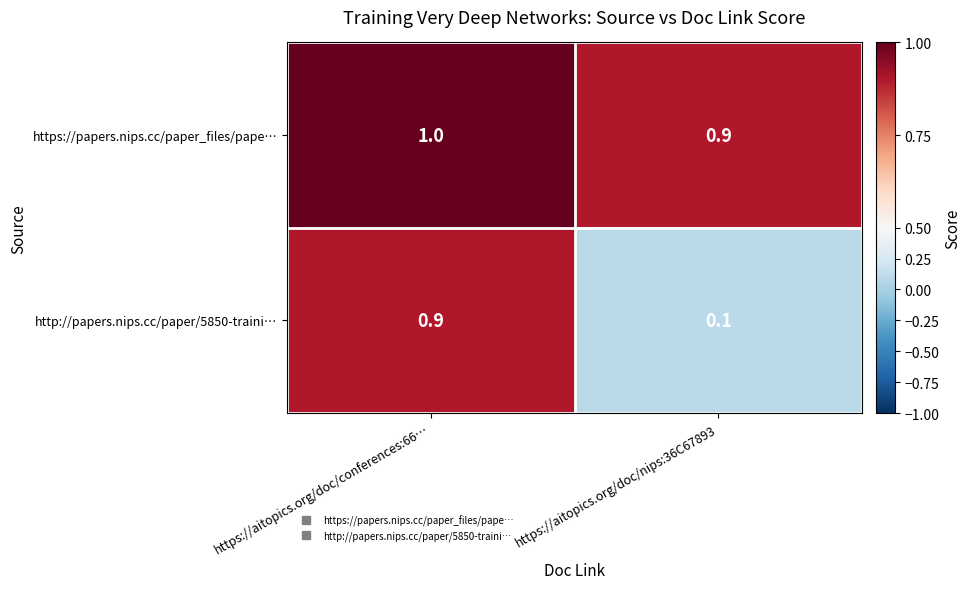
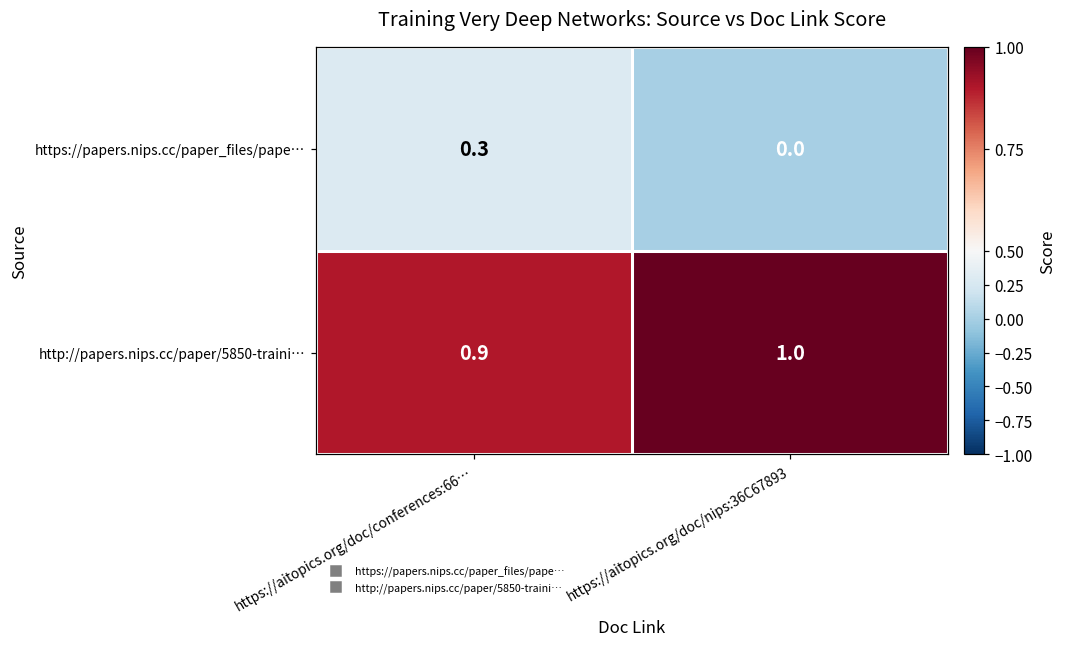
https://papers.nips.cc/paper_files/pape…, https://aitopics.org/doc/conferences:66…: 1.0 -> 0.3
https://papers.nips.cc/paper_files/pape…, https://aitopics.org/doc/nips:36C67893: 0.9 -> 0.0
http://papers.nips.cc/paper/5850-traini…, https://aitopics.org/doc/nips:36C67893: 0.1 -> 1.0
